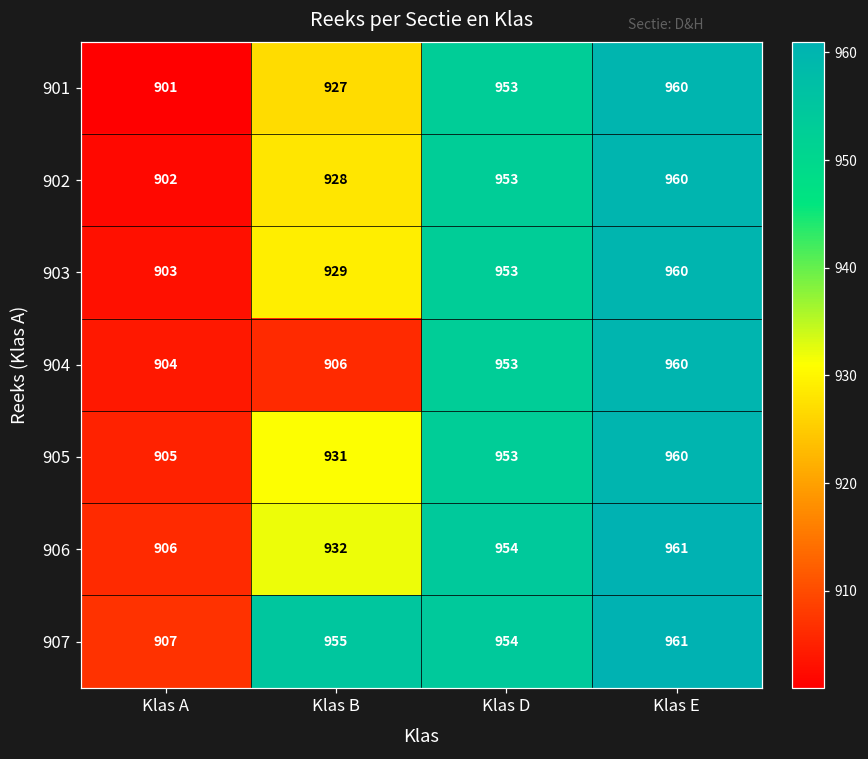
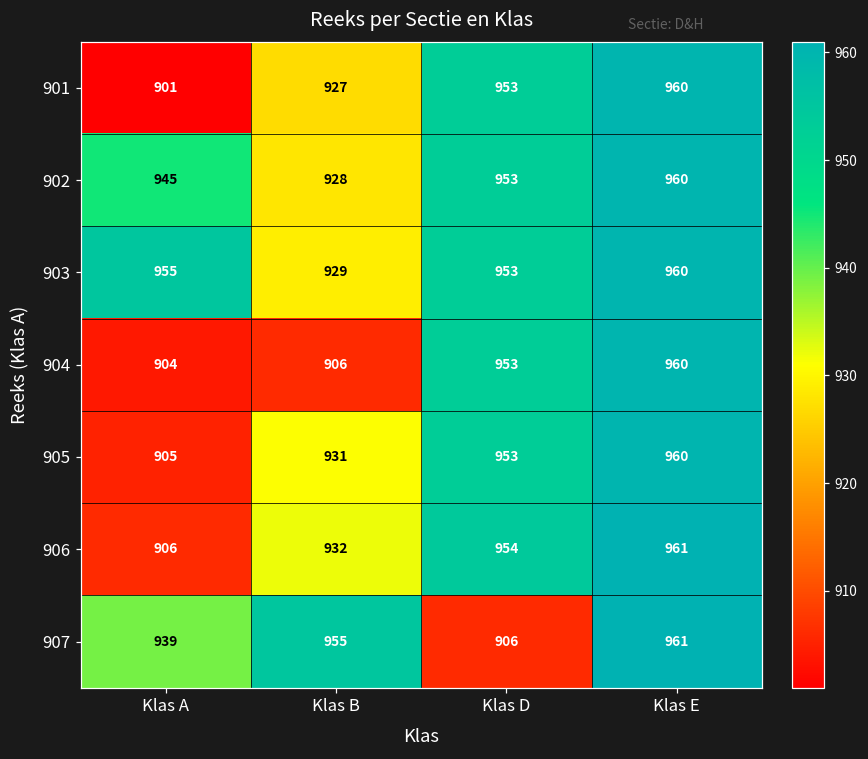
902, Klas A: 902 -> 945
903, Klas A: 903 -> 955
907, Klas A: 907 -> 939
907, Klas D: 954 -> 906
